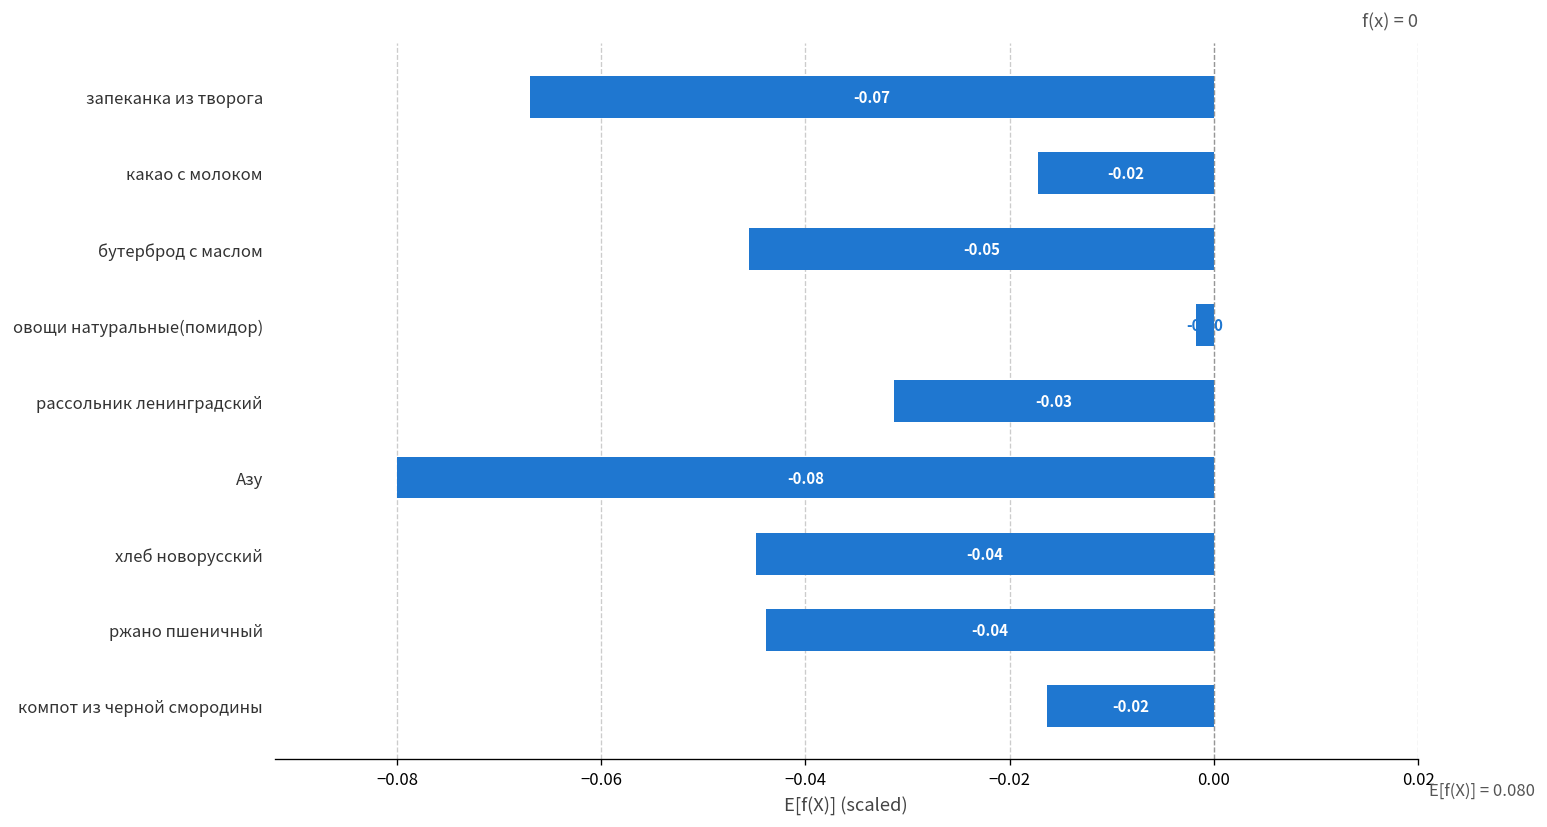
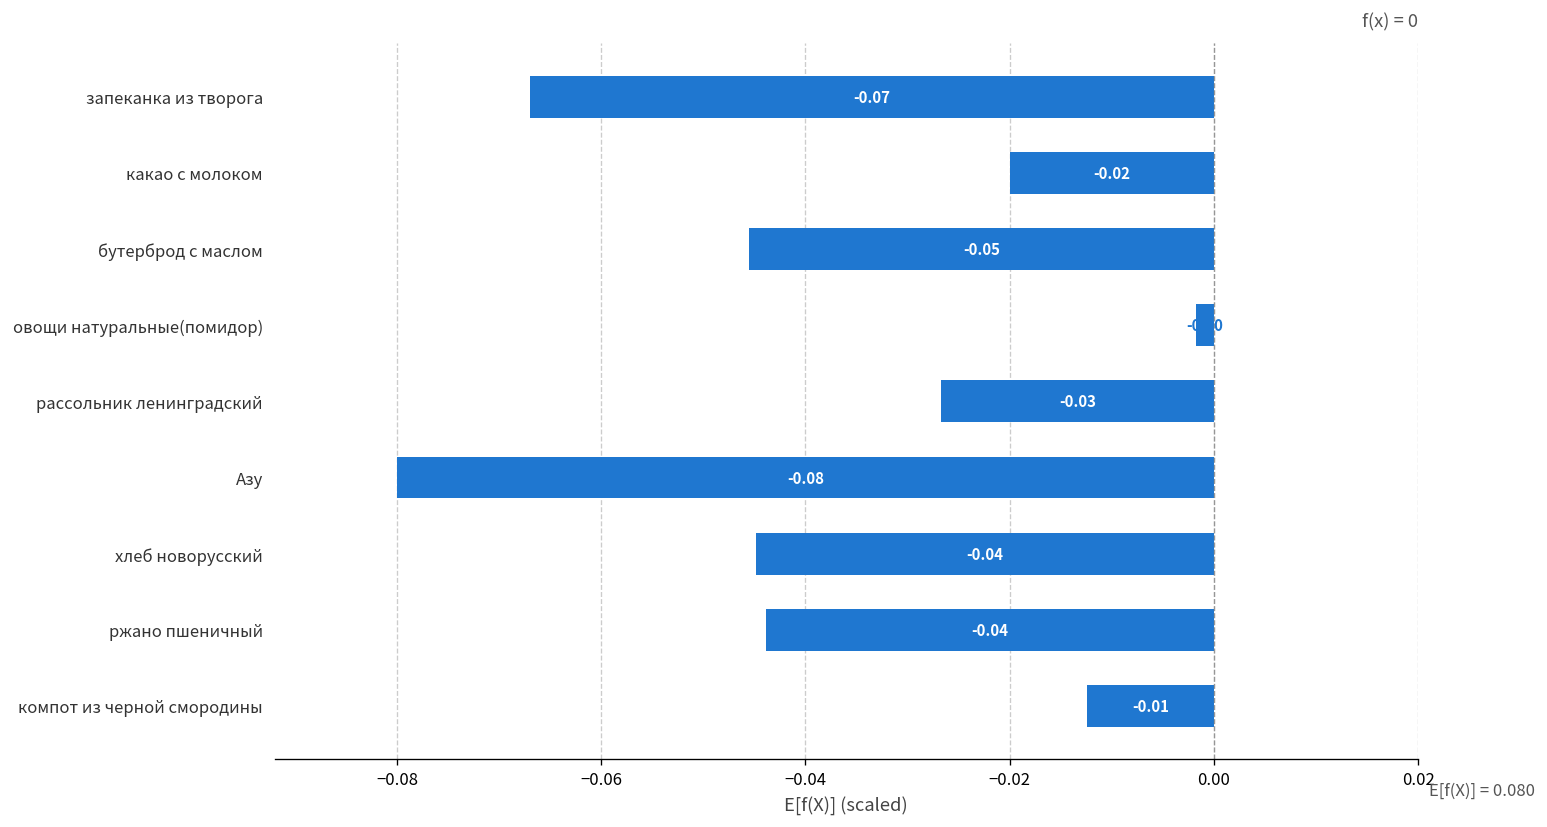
какао с молоком: -0.017 -> -0.020
рассольник ленинградский: -0.031 -> -0.027
компот из черной смородины: -0.02 -> -0.01
